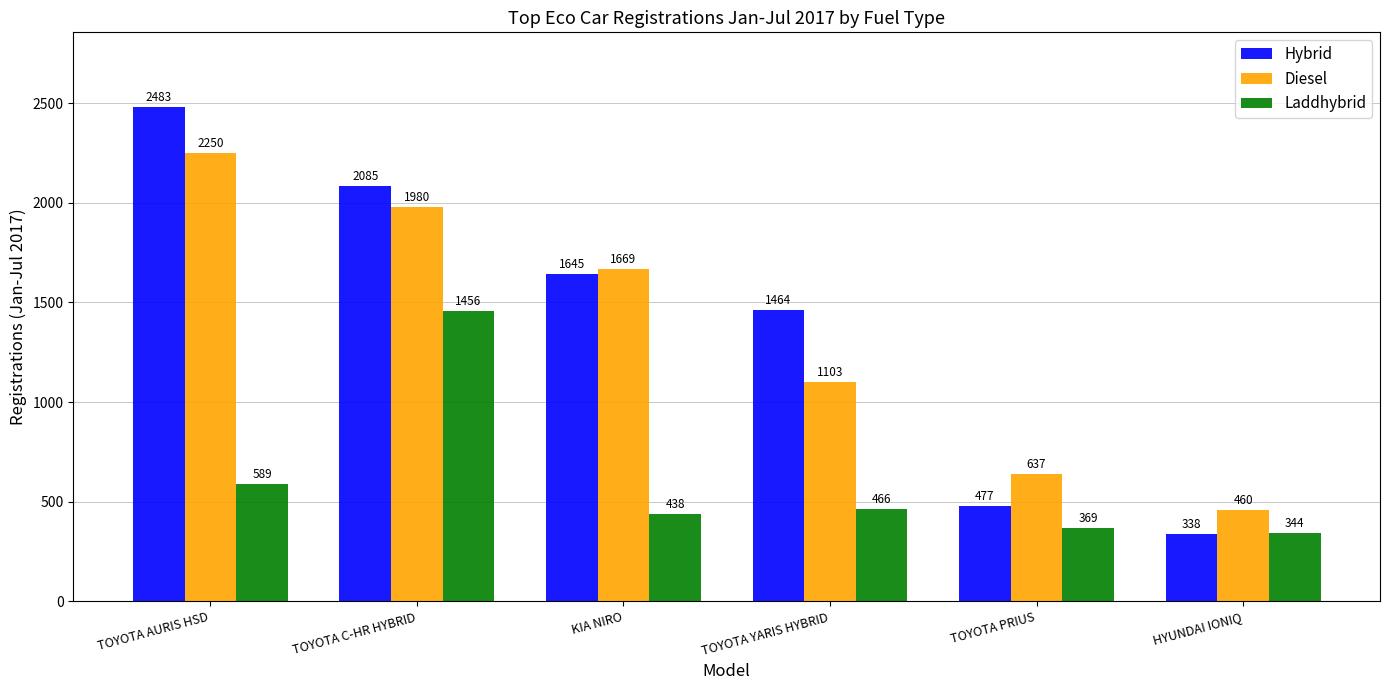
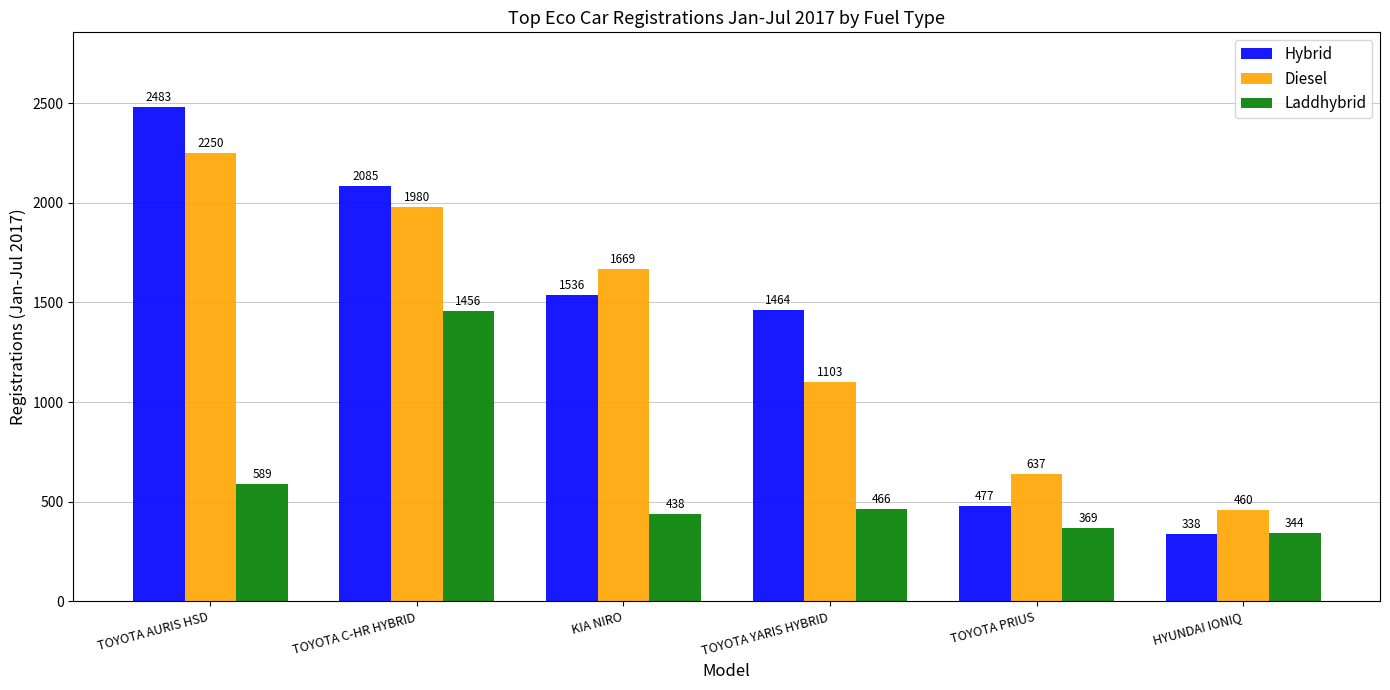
Hybrid, KIA NIRO: 1645 -> 1536
